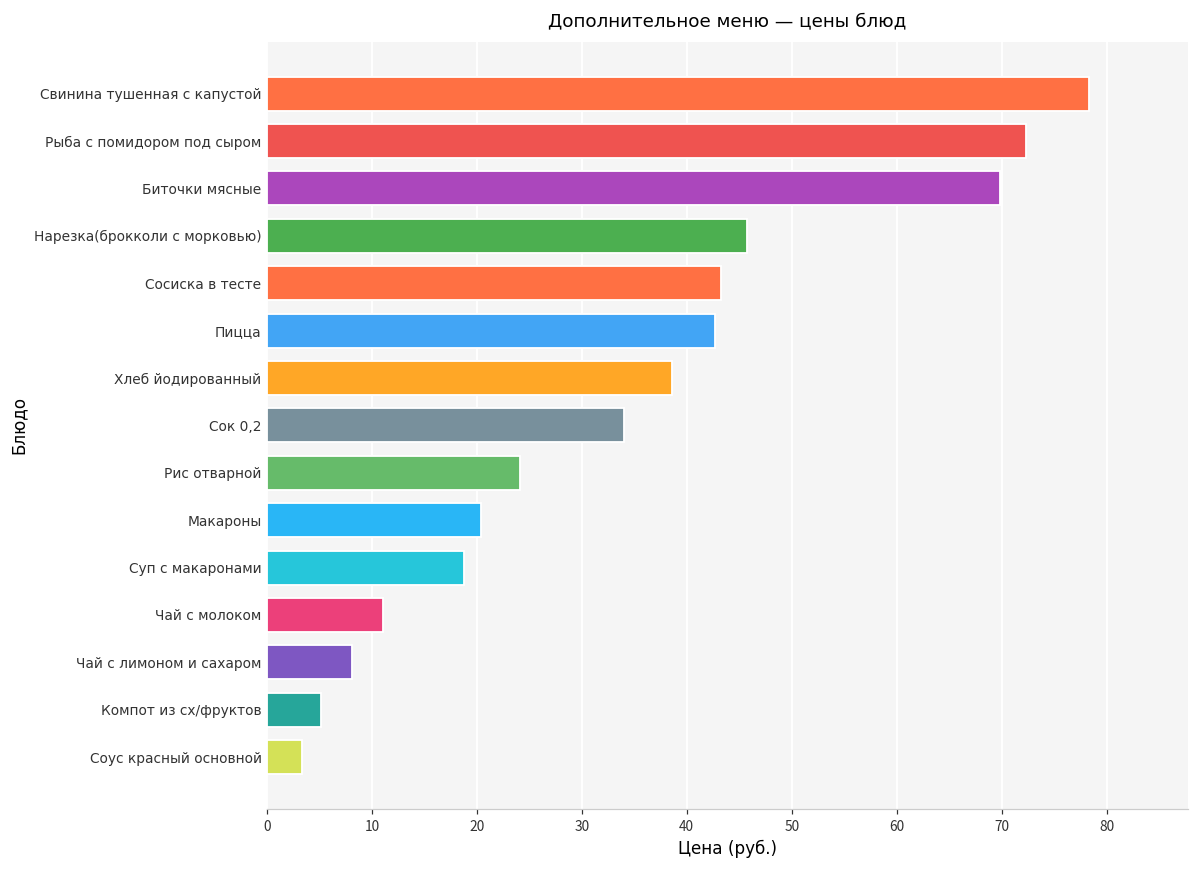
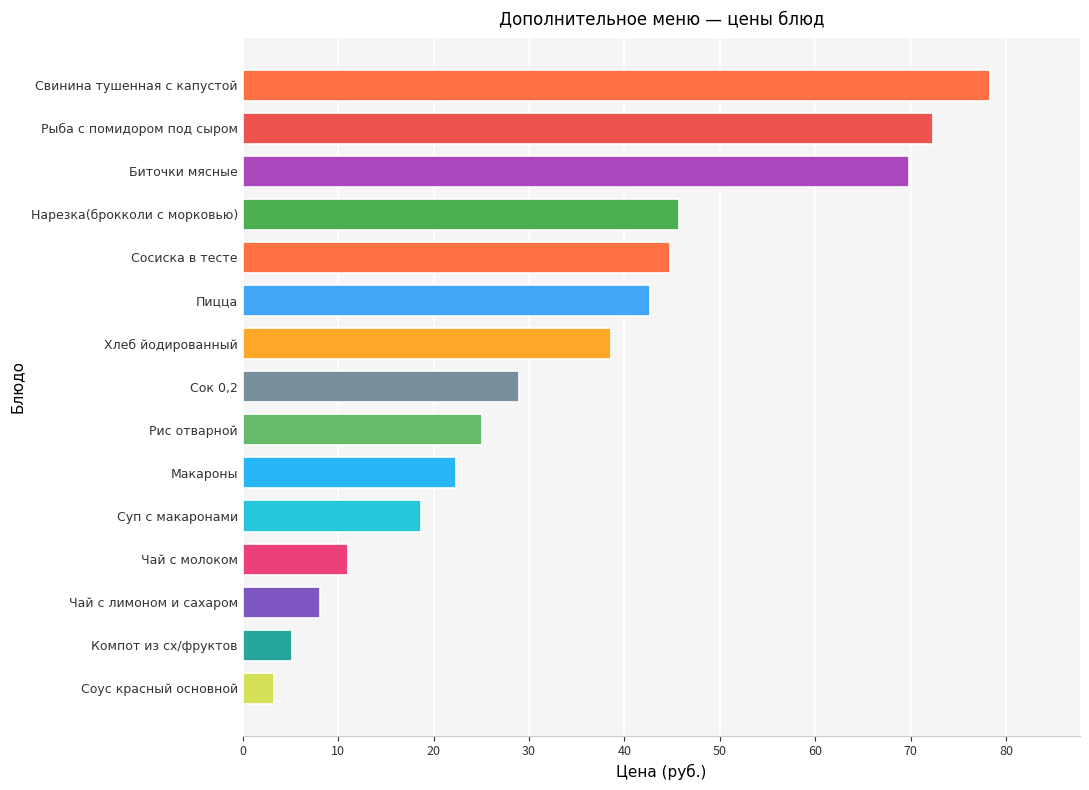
Сосиска в тесте: 43 -> 45
Сок 0,2: 34 -> 29
Рис отварной: 24 -> 25
Макароны: 20 -> 22
